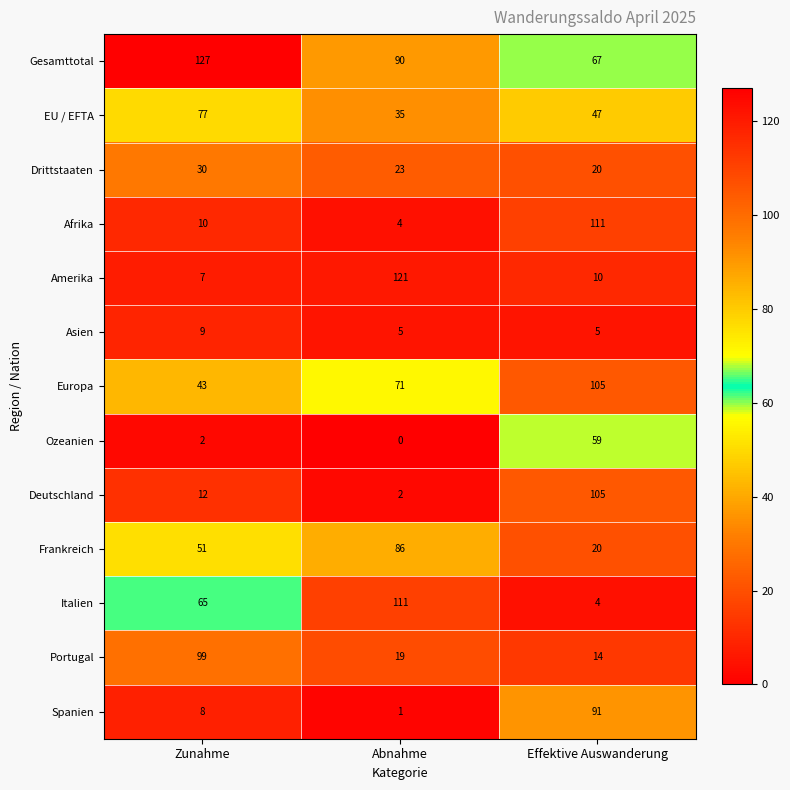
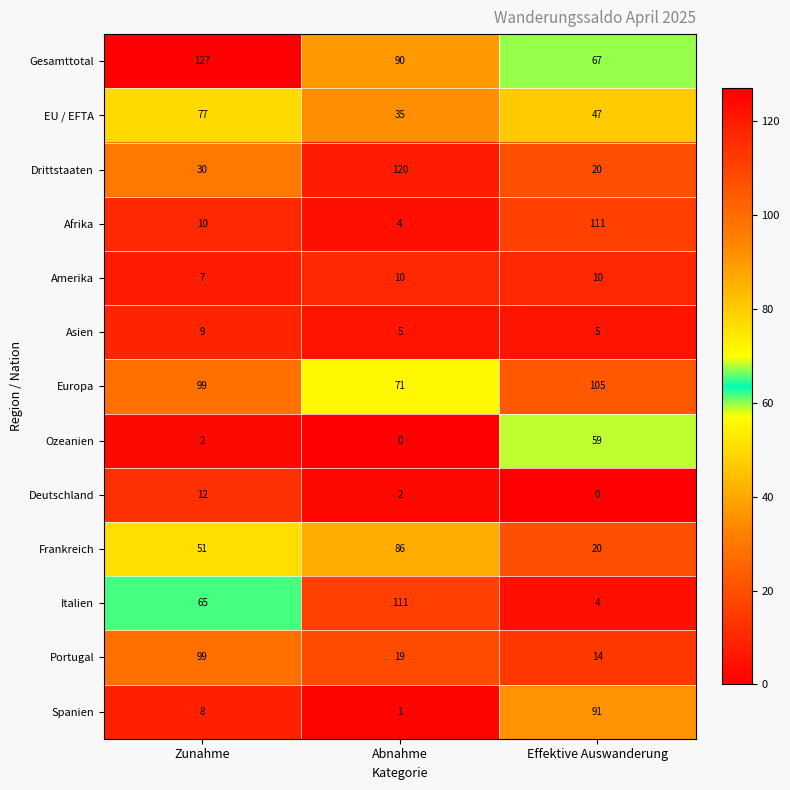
Drittstaaten, Abnahme: 23 -> 120
Amerika, Abnahme: 121 -> 10
Europa, Zunahme: 43 -> 99
Deutschland, Effektive Auswanderung: 105 -> 0
